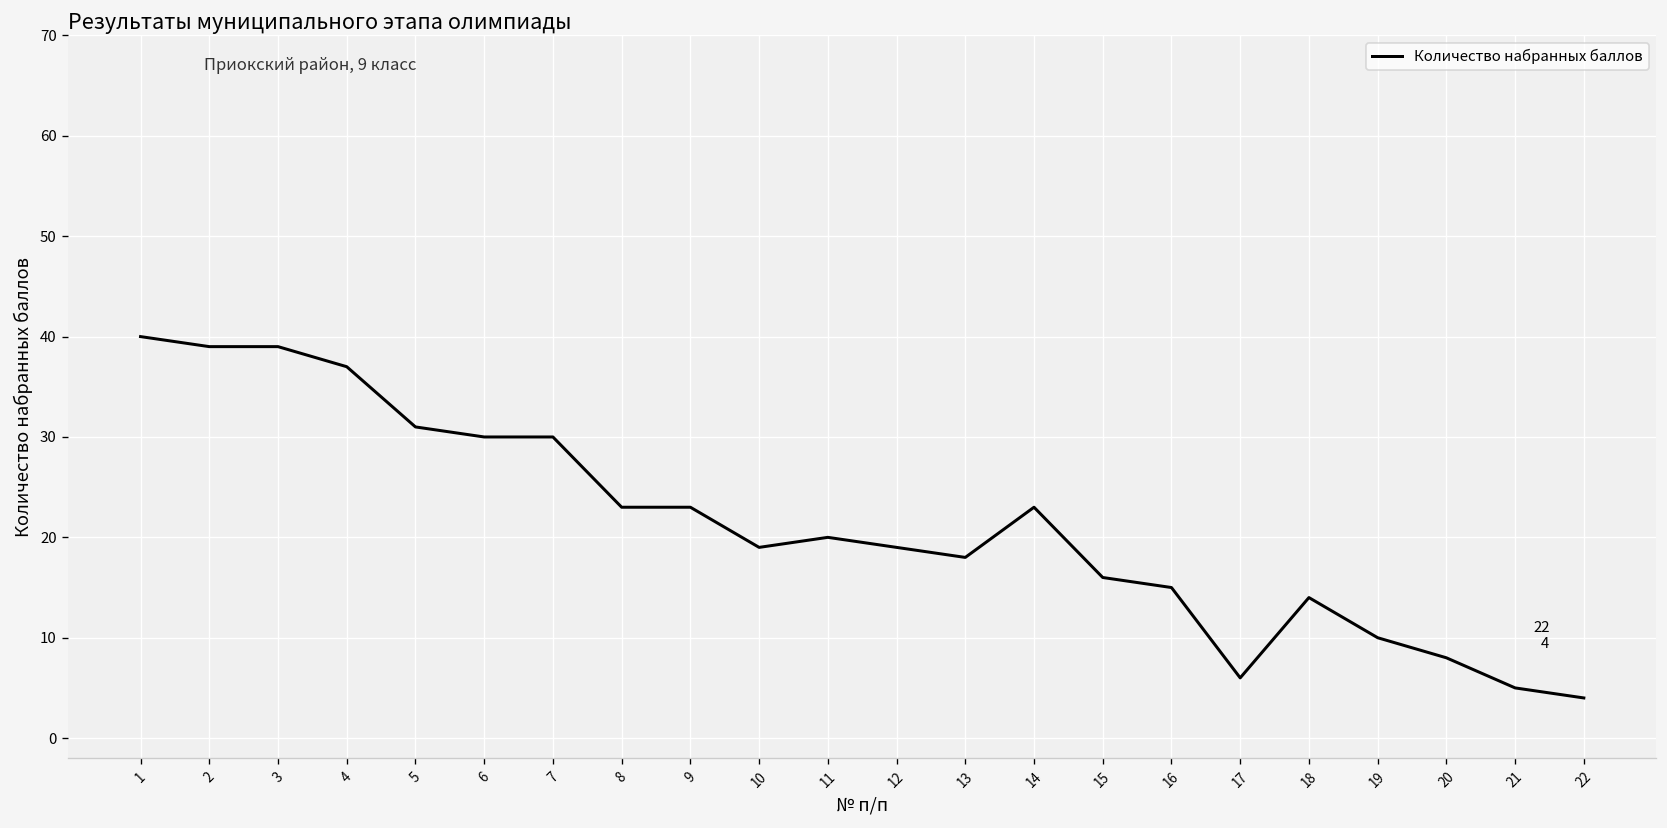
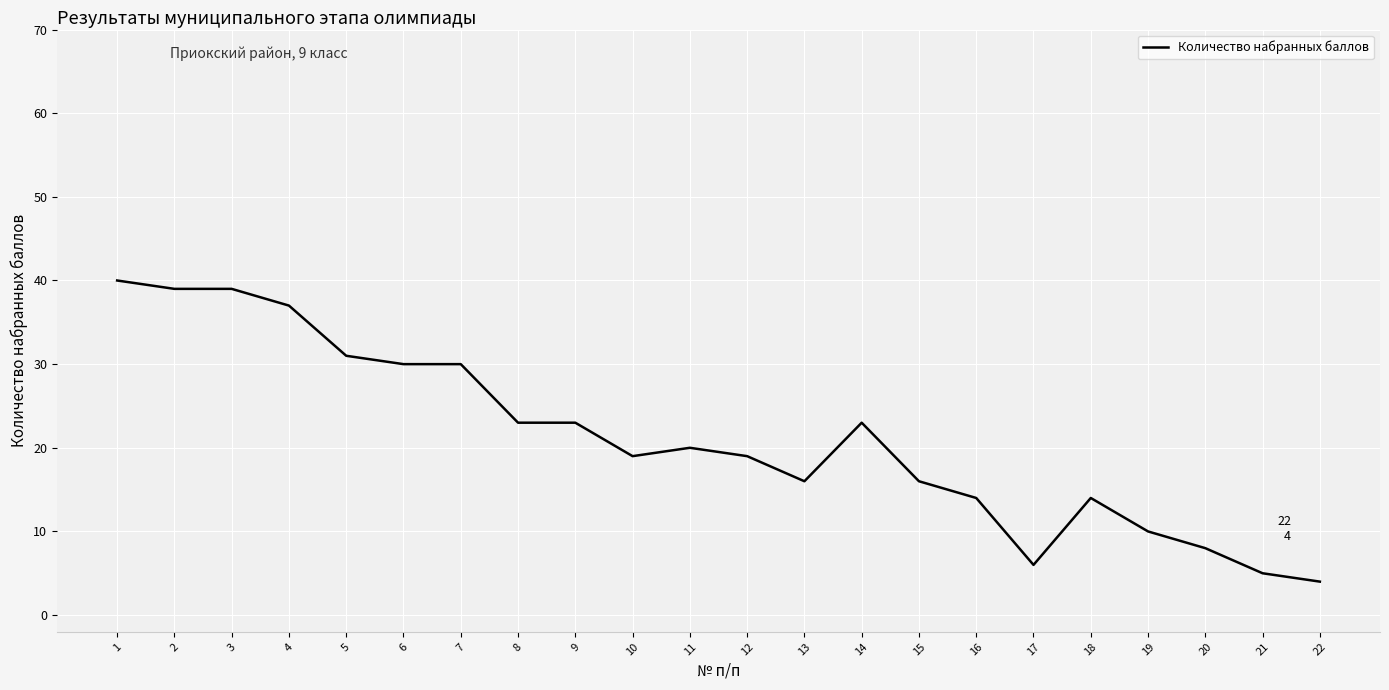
13: 18 -> 16
16: 15 -> 14
